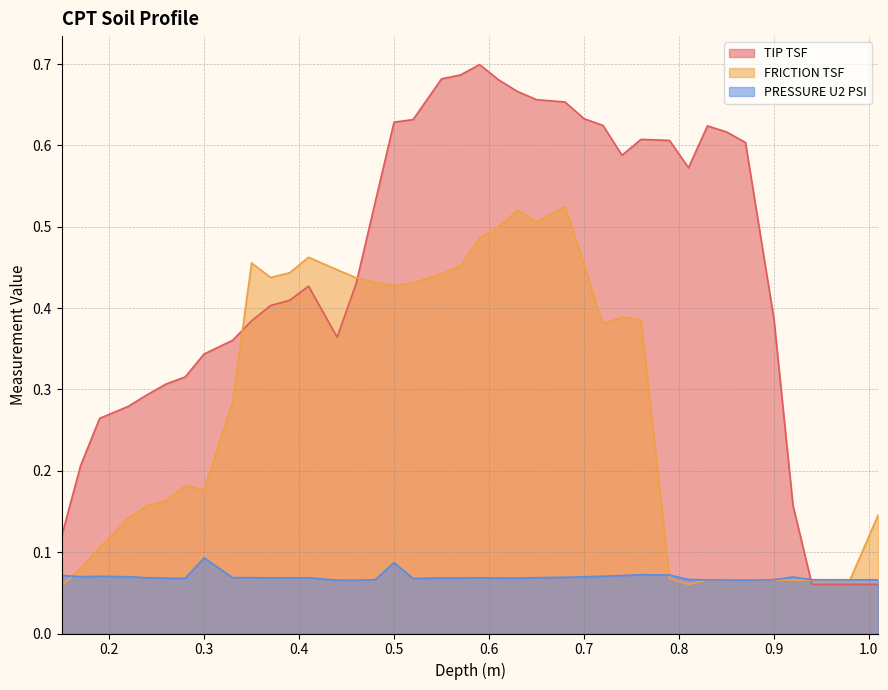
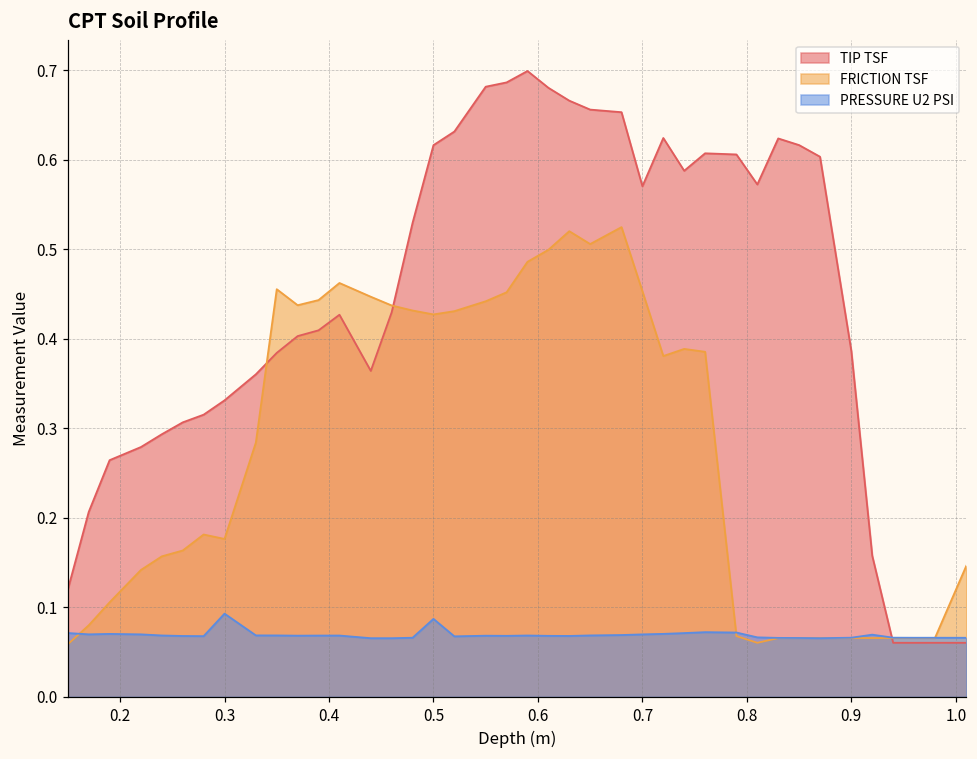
TIP TSF, 0.3: 0.34 -> 0.33
TIP TSF, 0.5: 0.63 -> 0.62
TIP TSF, 0.7: 0.63 -> 0.57
